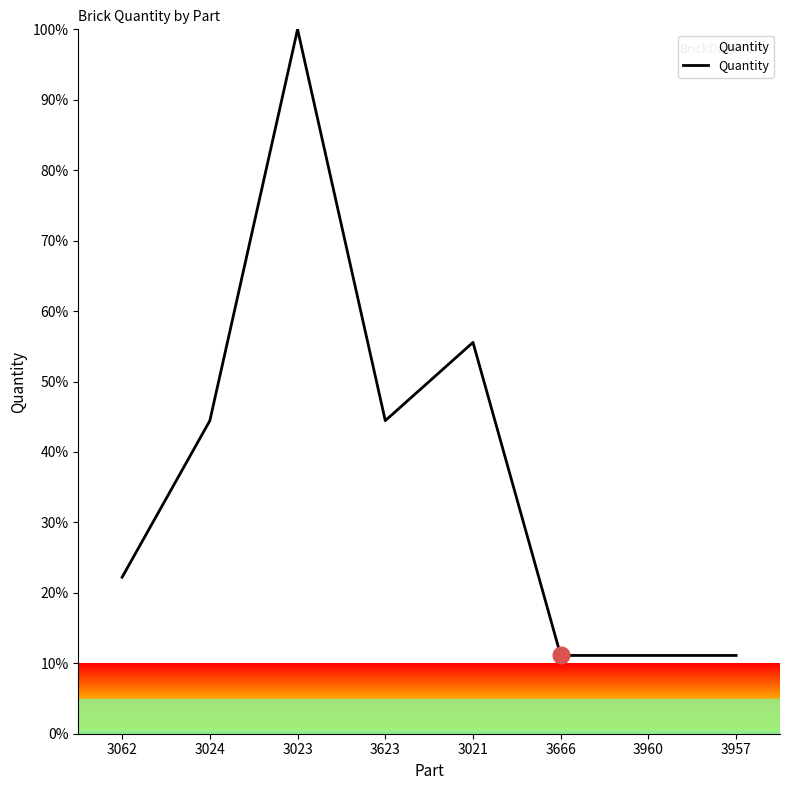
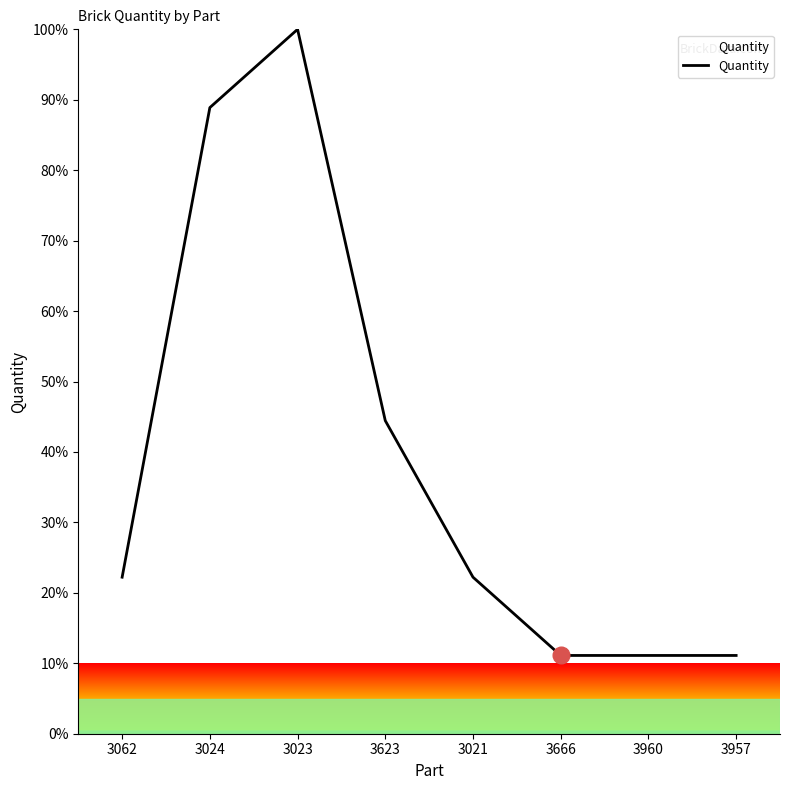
Quantity, 3024: 44% -> 89%
Quantity, 3021: 56% -> 22%
